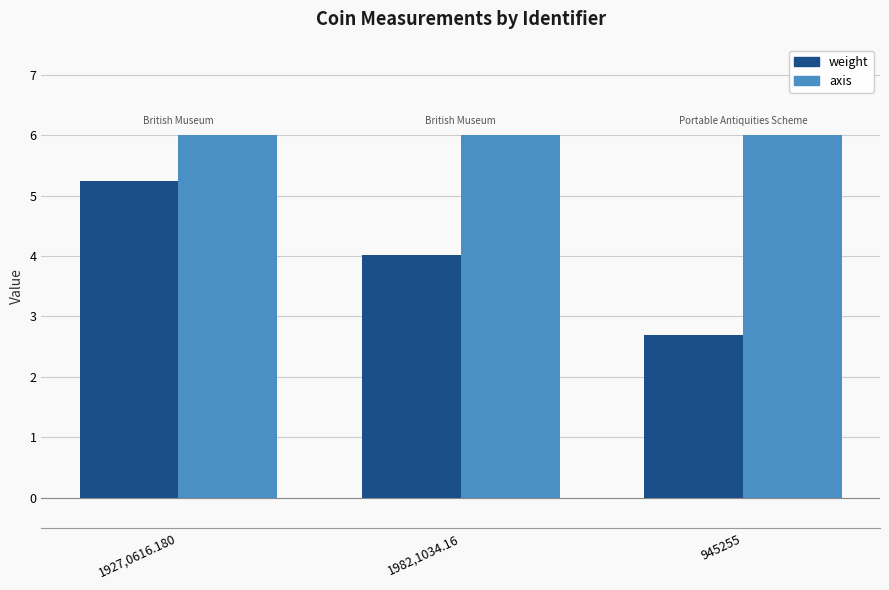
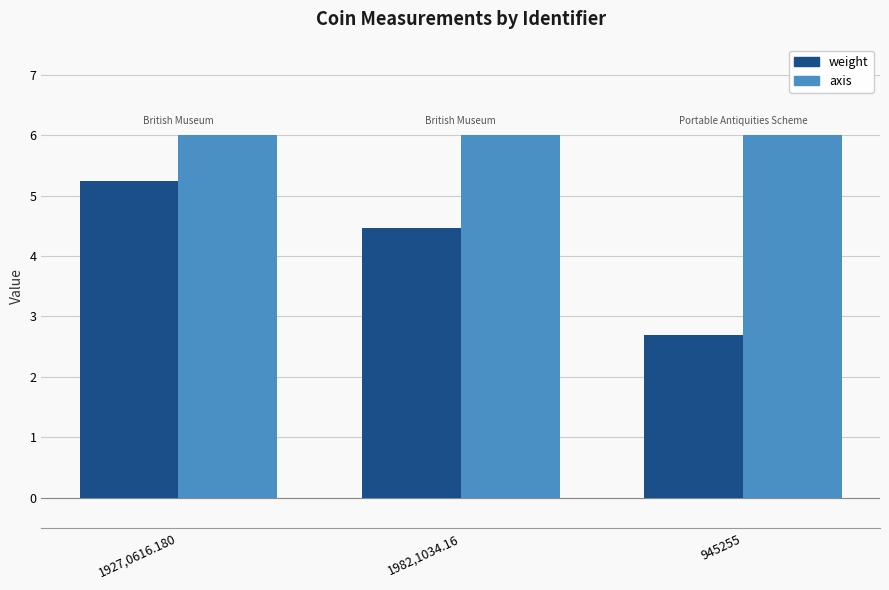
weight, 1982,1034.16: 4.0 -> 4.5
